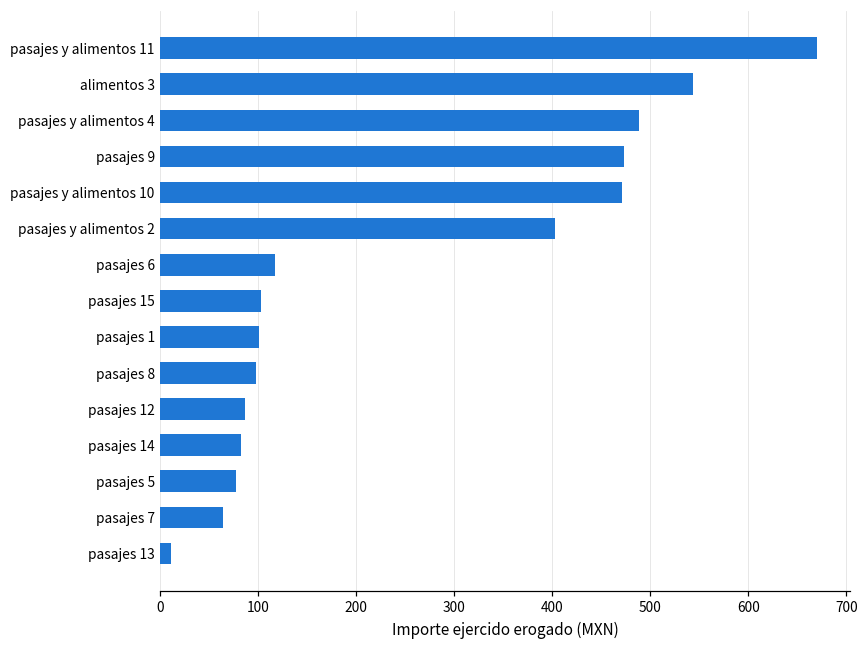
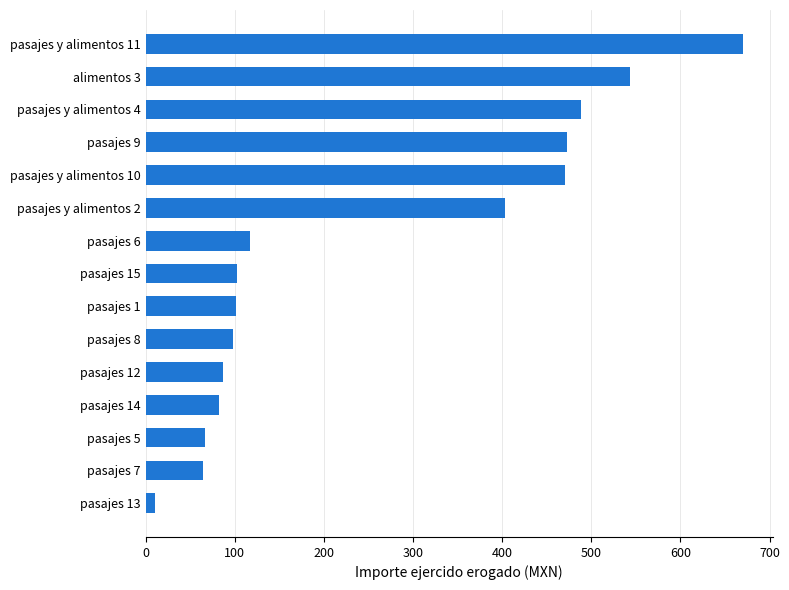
pasajes 5: 80 -> 70
